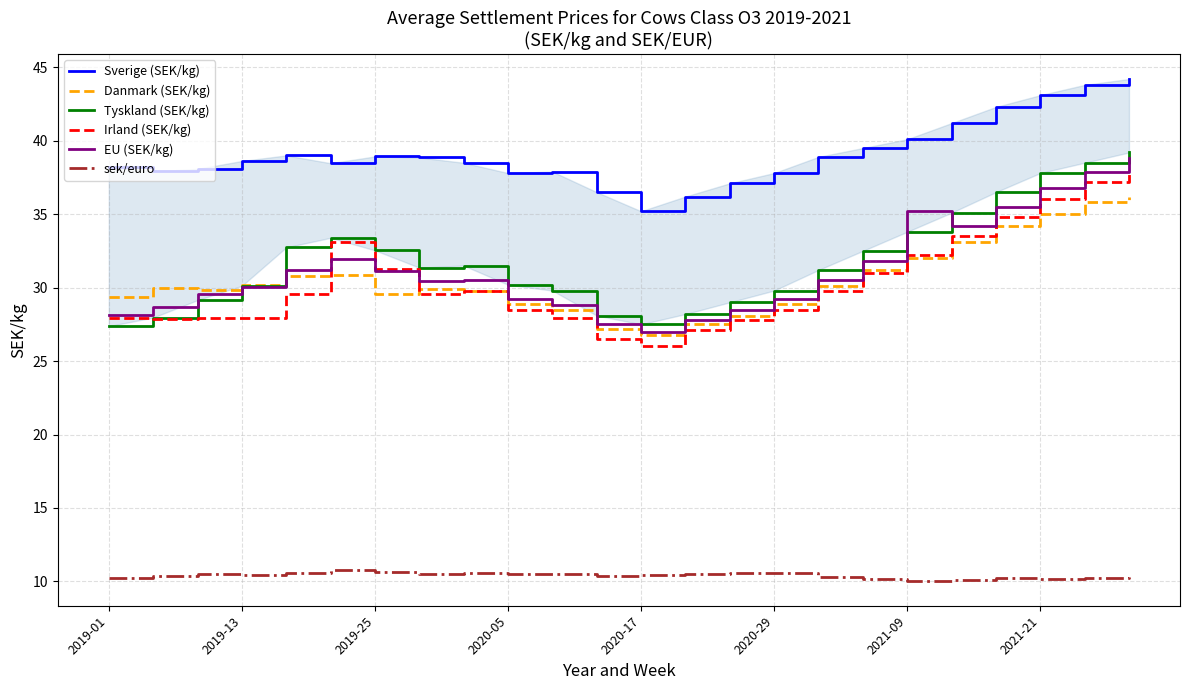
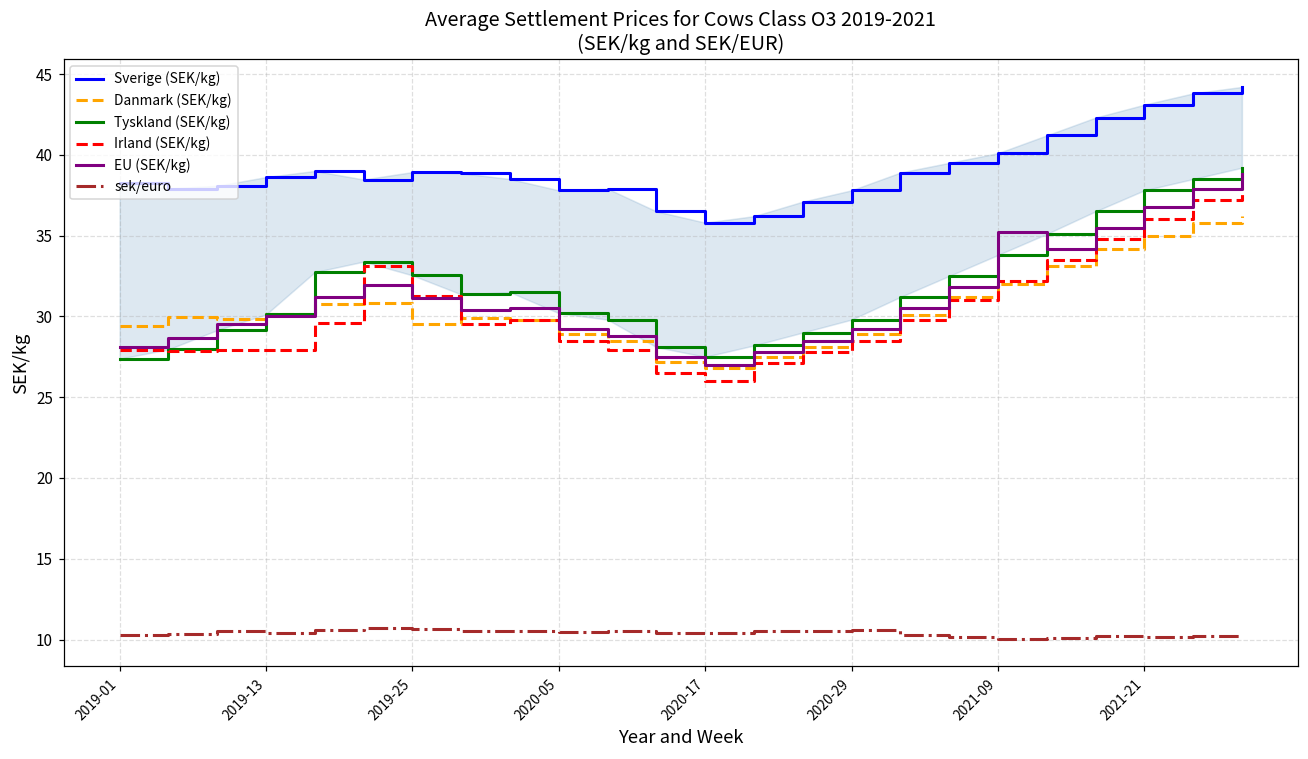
Sverige (SEK/kg), 2020-17: 35.2 -> 35.8
